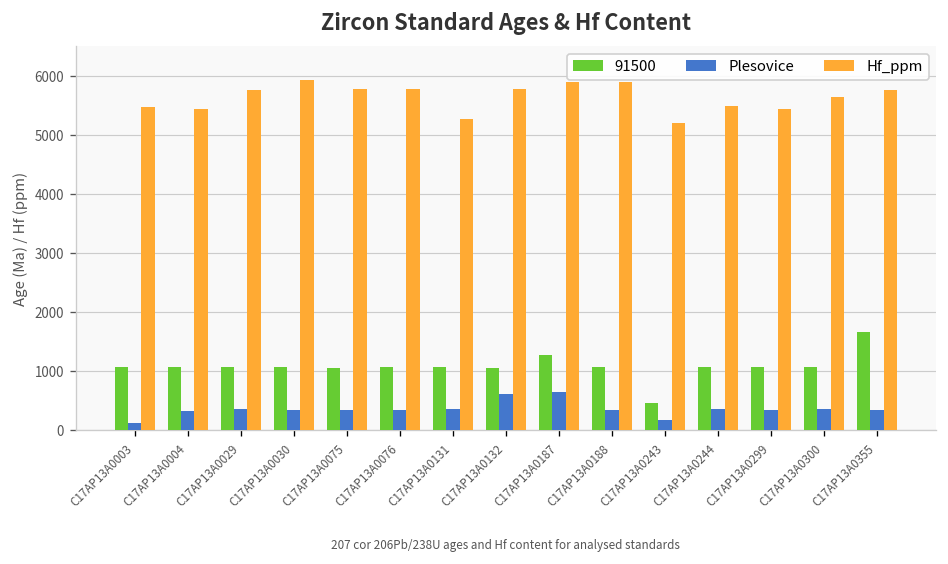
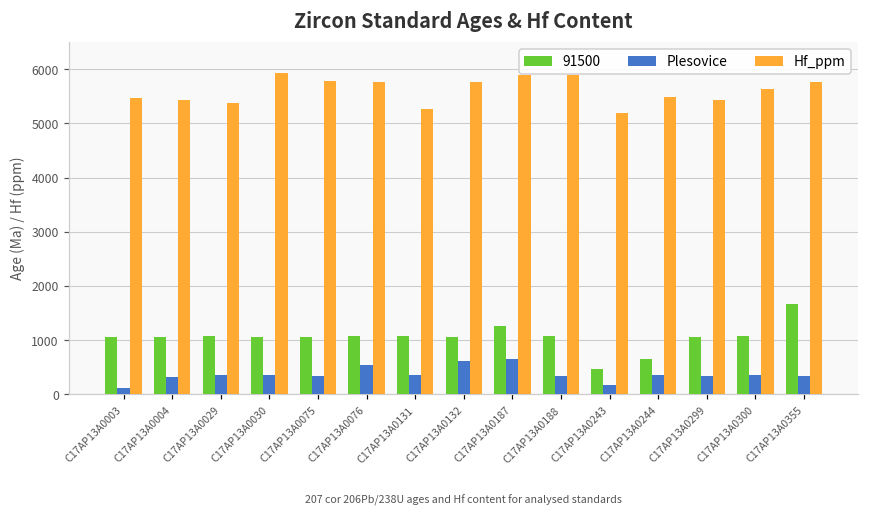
Hf_ppm, C17AP13A0029: 5800 -> 5400
Plesovice, C17AP13A0076: 300 -> 500
91500, C17AP13A0244: 1100 -> 700
